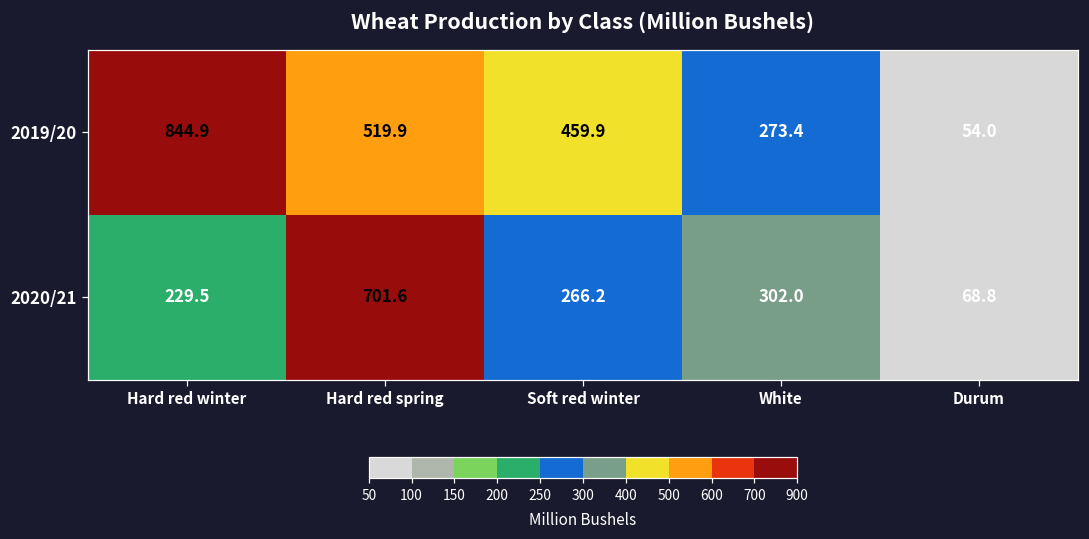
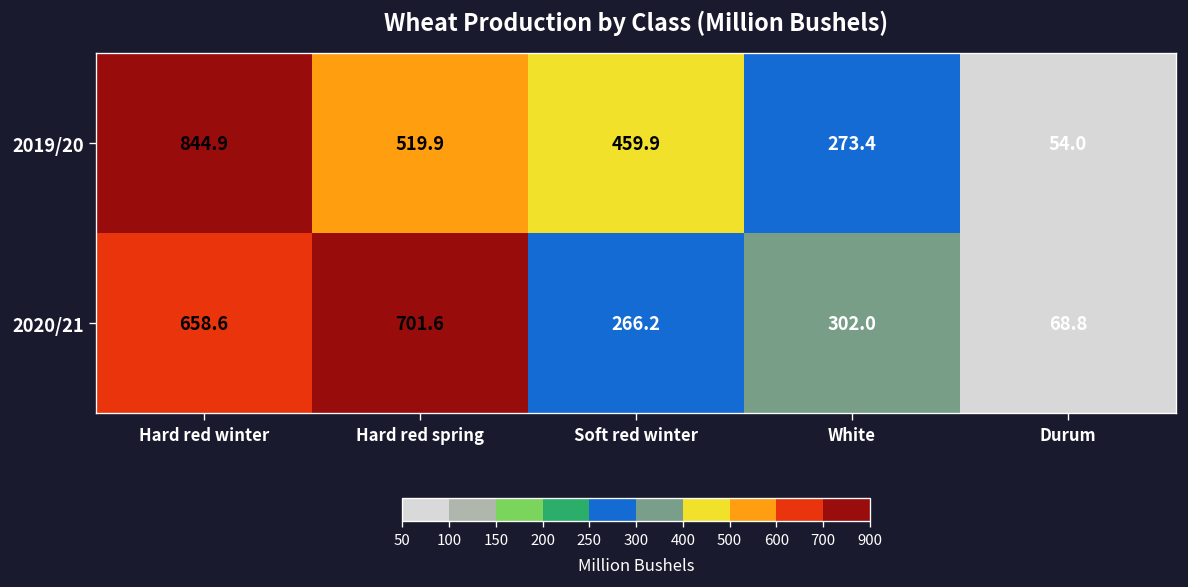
2020/21, Hard red winter: 229.5 -> 658.6
